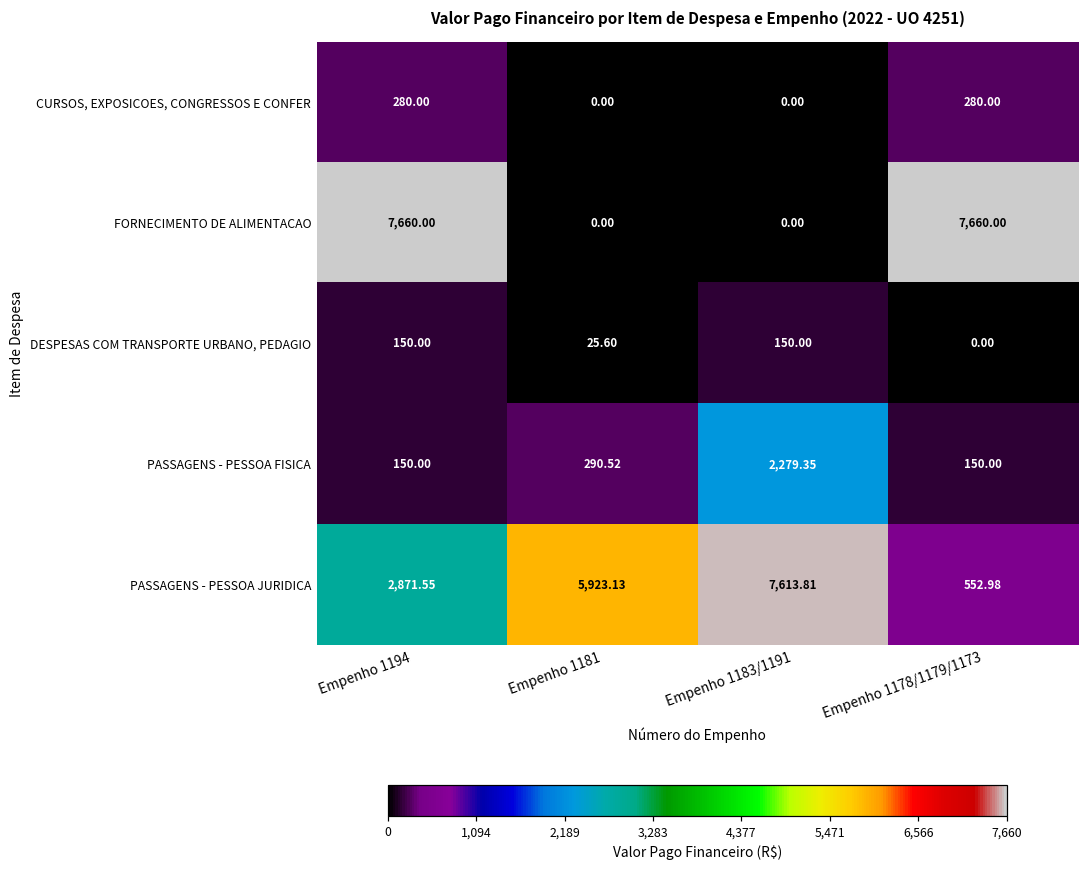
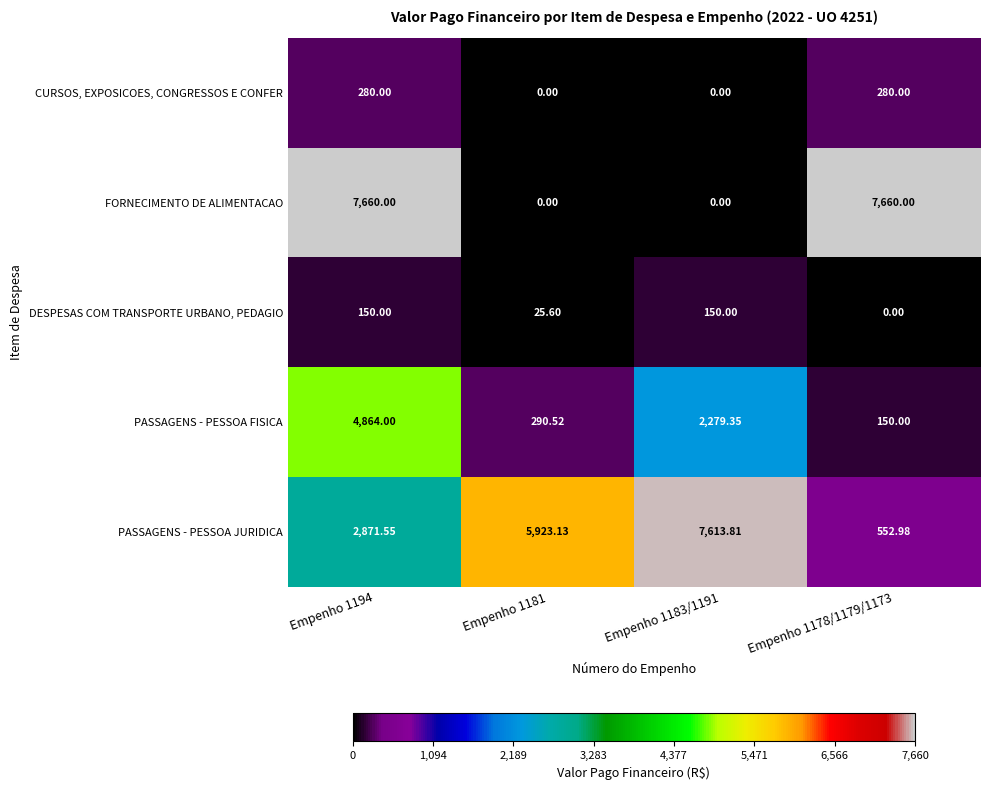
PASSAGENS - PESSOA FISICA, Empenho 1194: 150.00 -> 4,864.00
